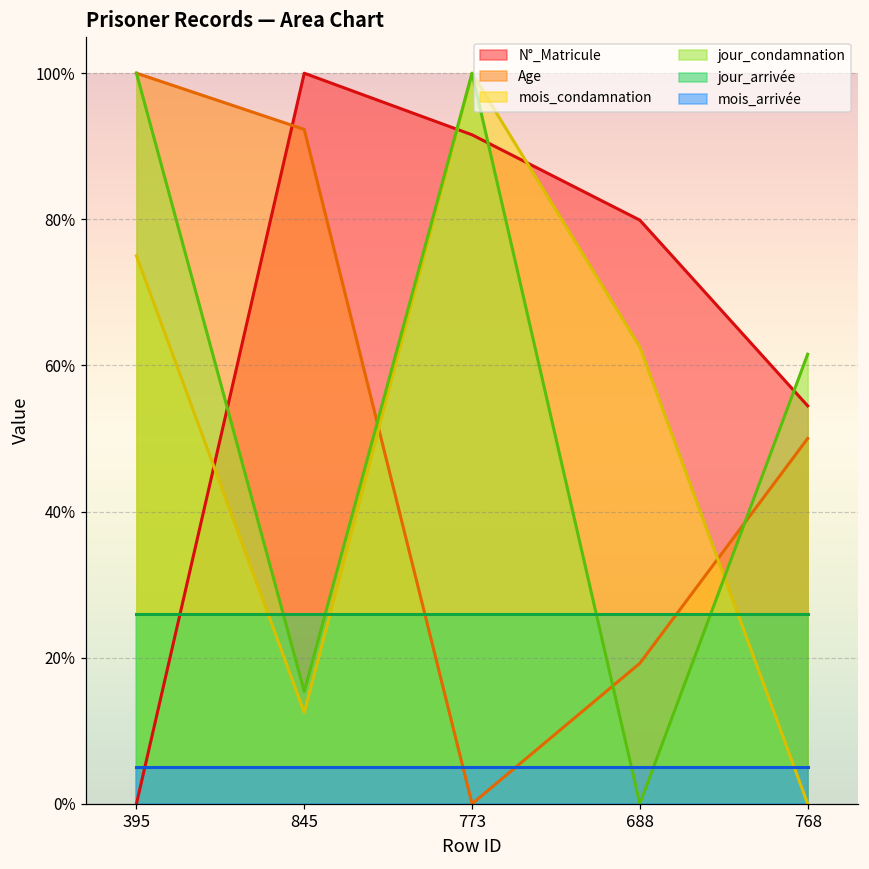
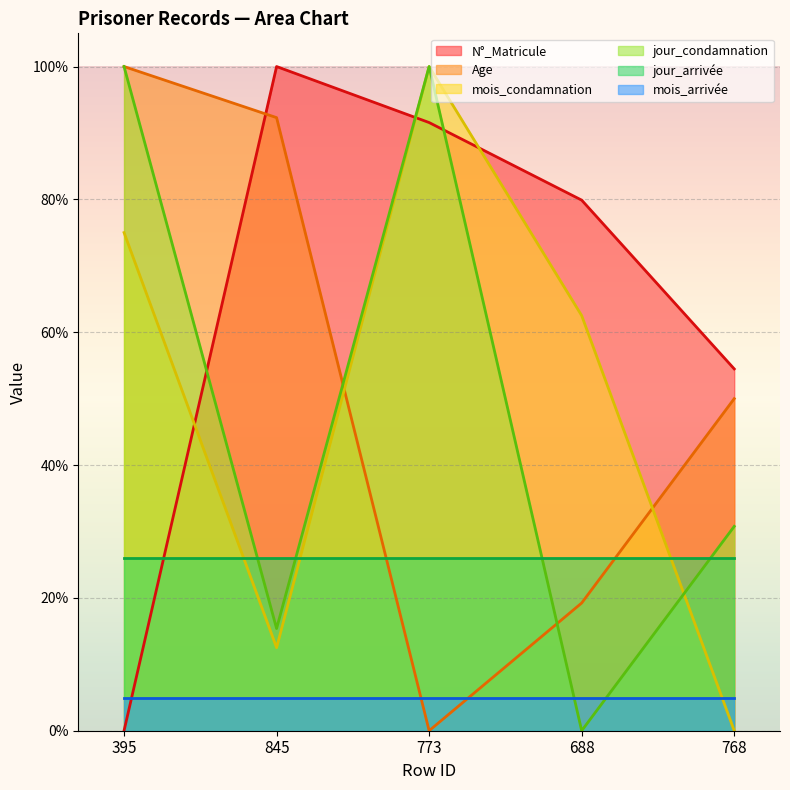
jour_condamnation, 768: 62% -> 31%
